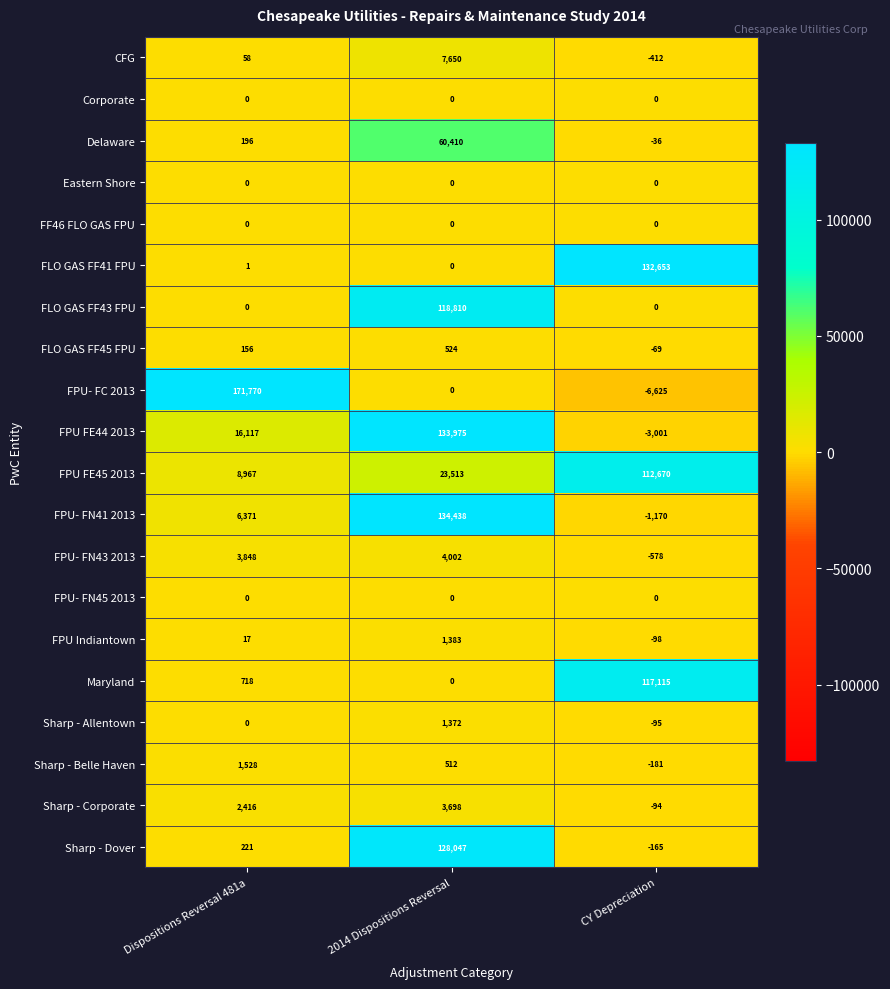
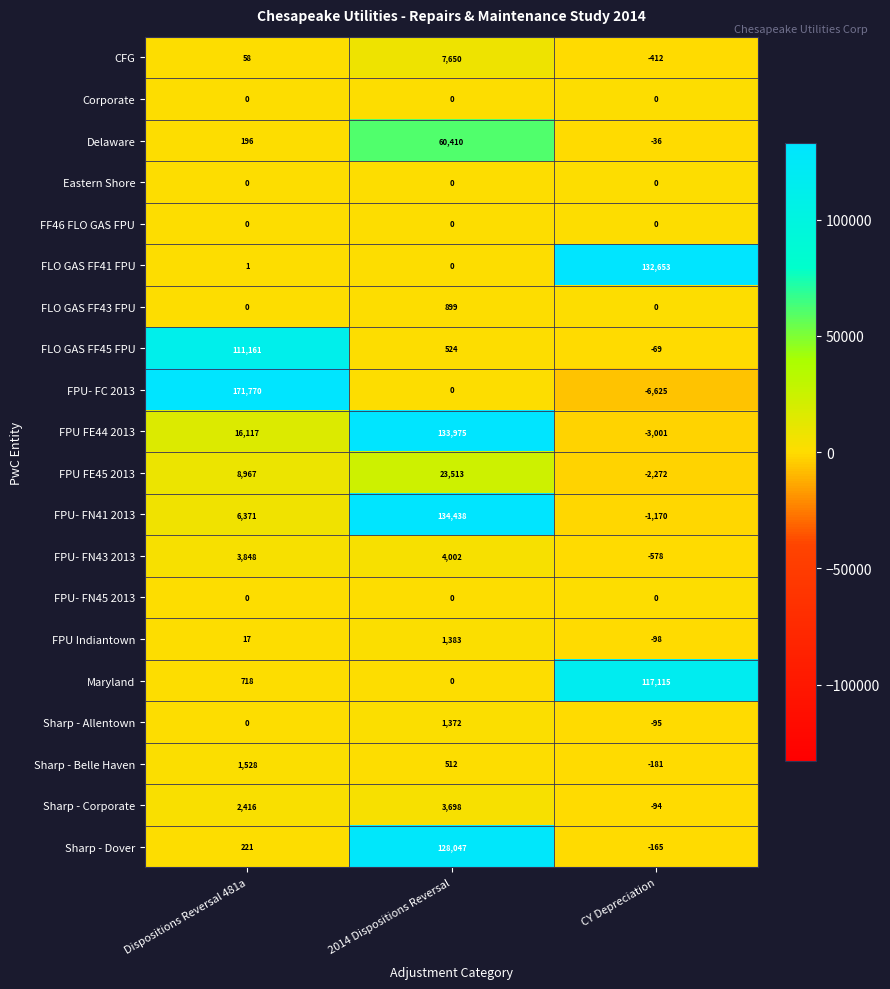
FLO GAS FF43 FPU, 2014 Dispositions Reversal: 118,810 -> 899
FLO GAS FF45 FPU, Dispositions Reversal 481a: 156 -> 111,161
FPU FE45 2013, CY Depreciation: 112,670 -> -2,272
